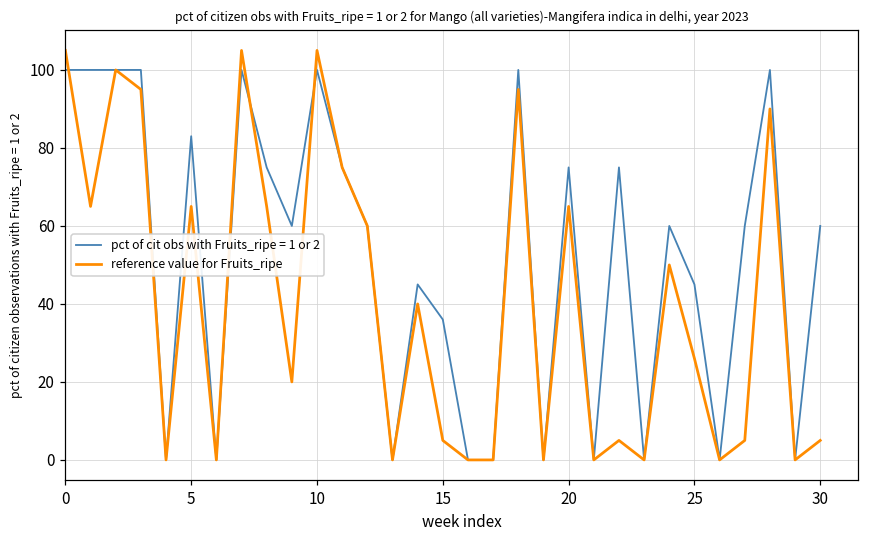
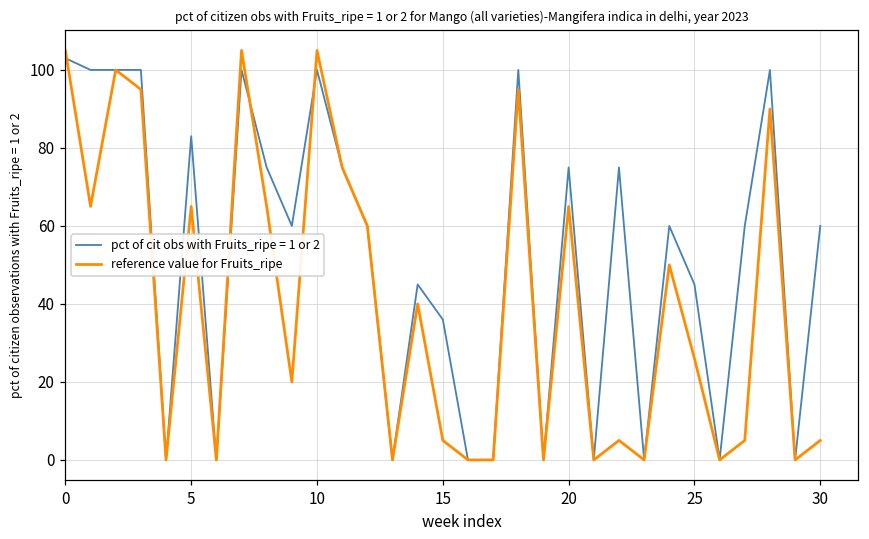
pct of cit obs with Fruits_ripe = 1 or 2, 0: 100 -> 103
